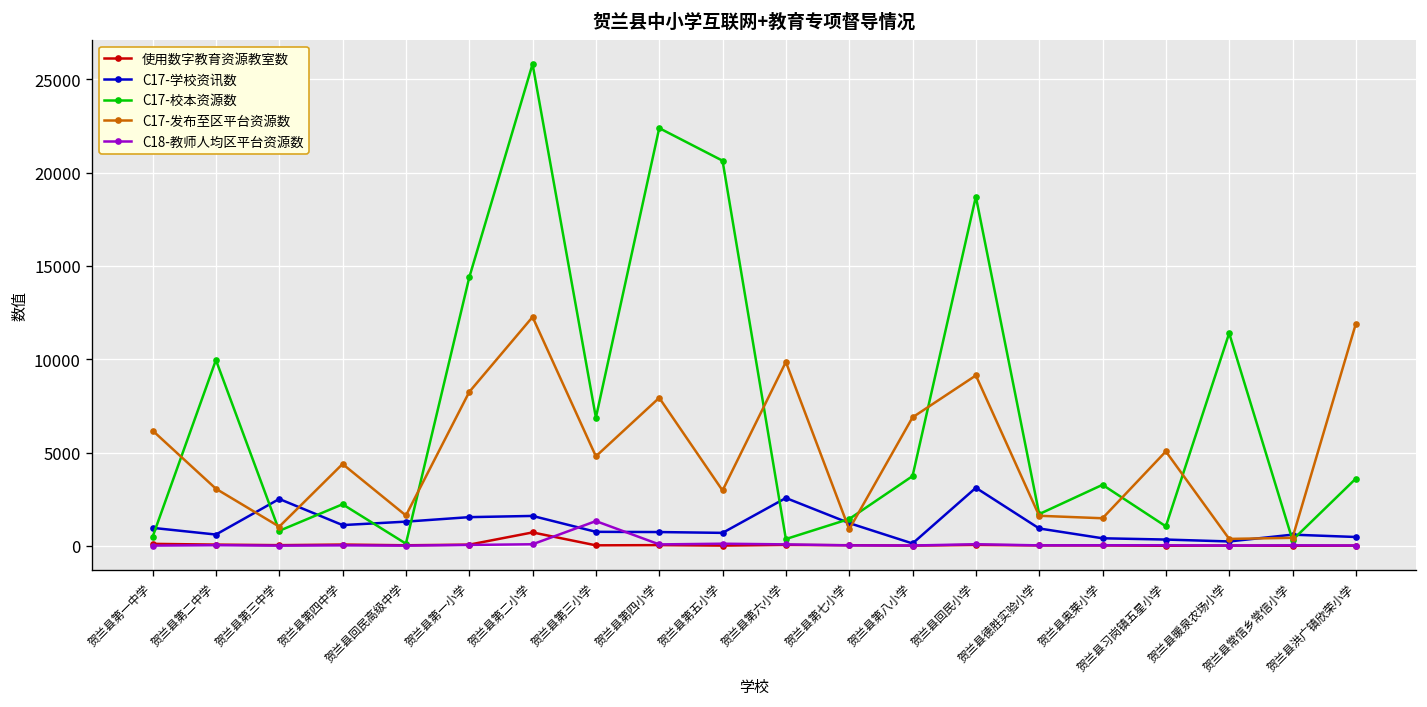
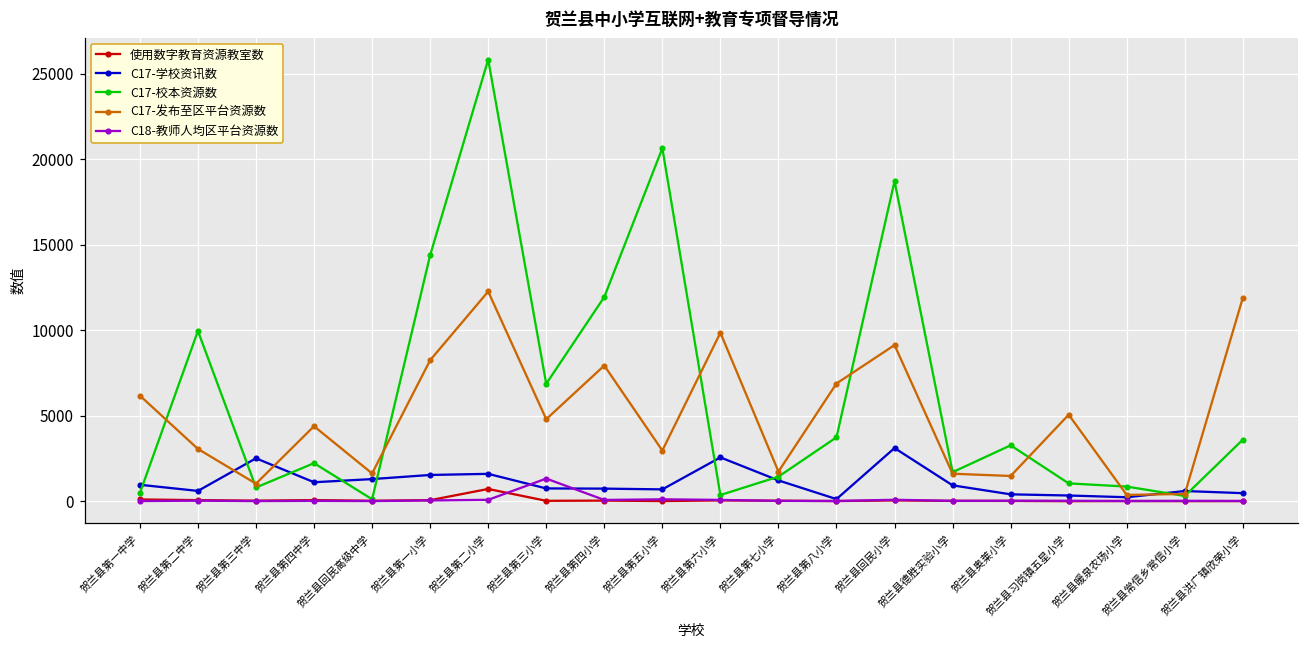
C17-校本资源数, 贺兰县第四小学: 22400 -> 11900
C17-发布至区平台资源数, 贺兰县第七小学: 900 -> 1700
C17-校本资源数, 贺兰县暖泉农场小学: 11400 -> 900
